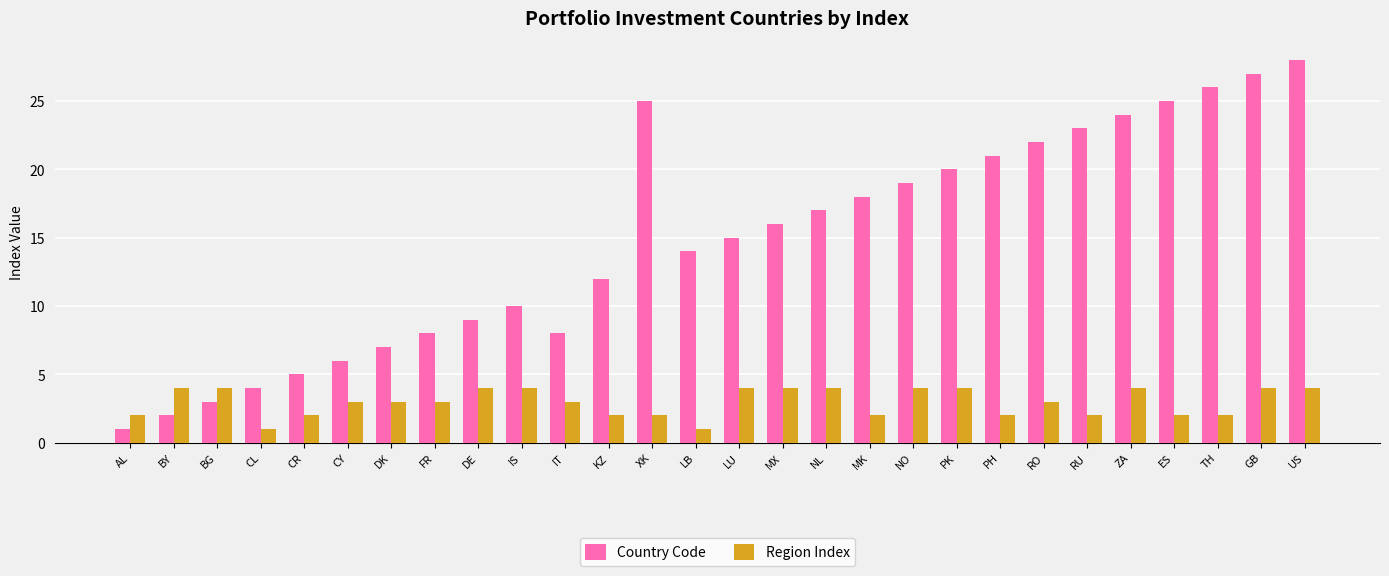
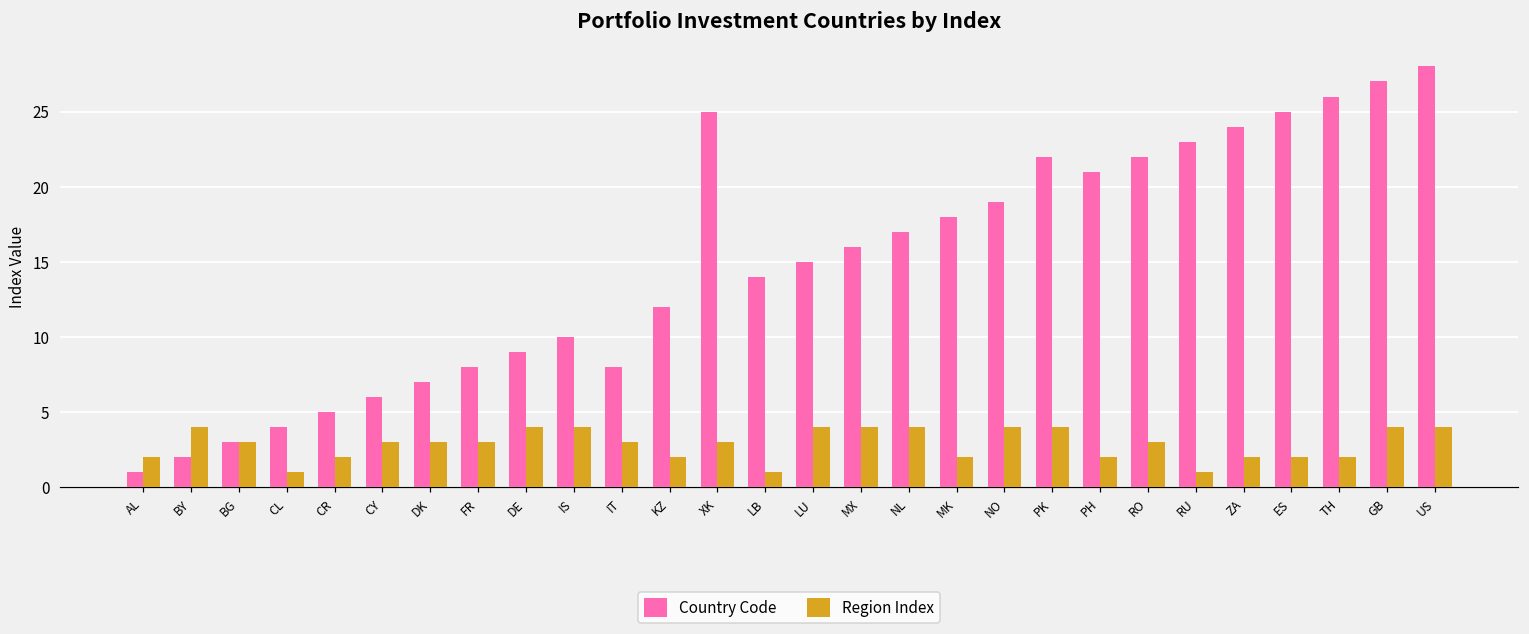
Region Index, BG: 4 -> 3
Region Index, XK: 2 -> 3
Country Code, PK: 20 -> 22
Region Index, RU: 2 -> 1
Region Index, ZA: 4 -> 2
